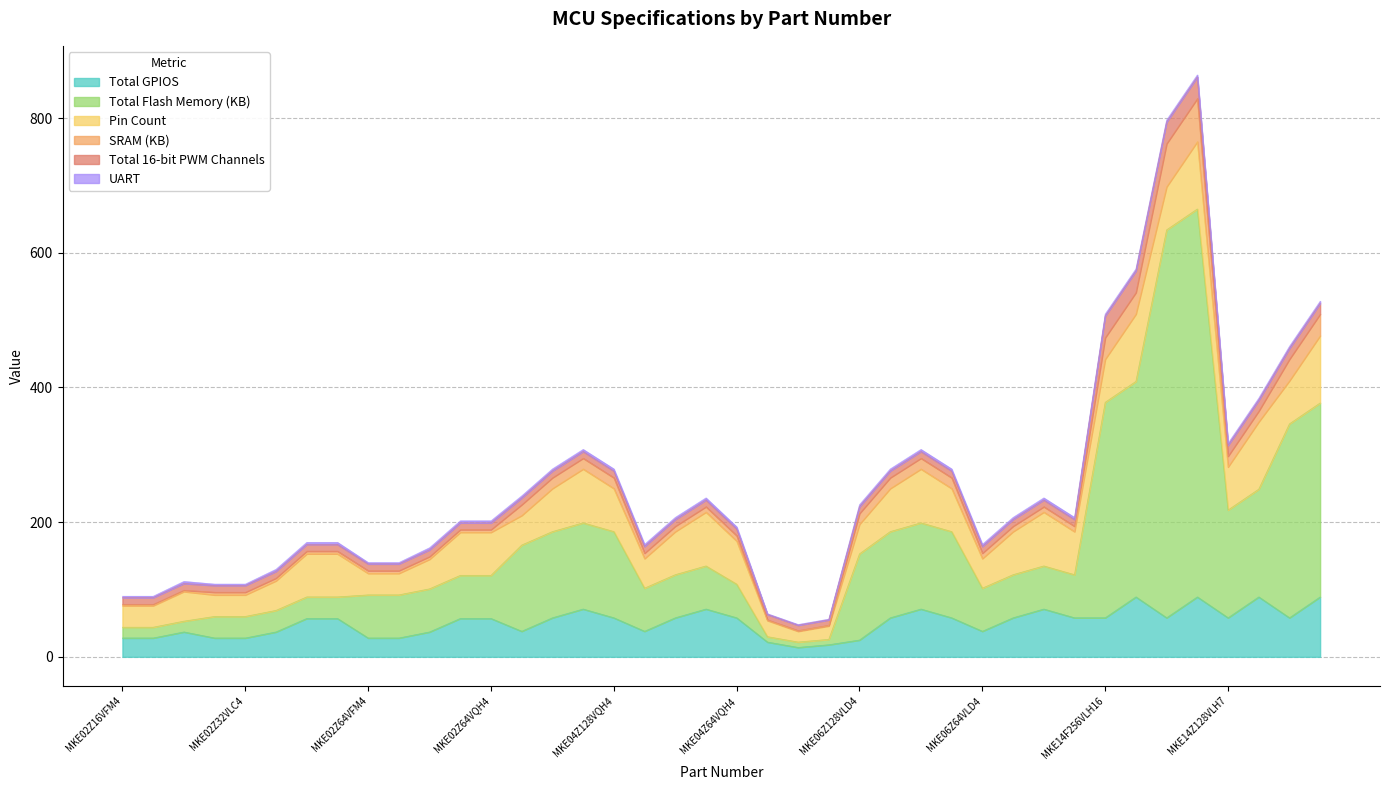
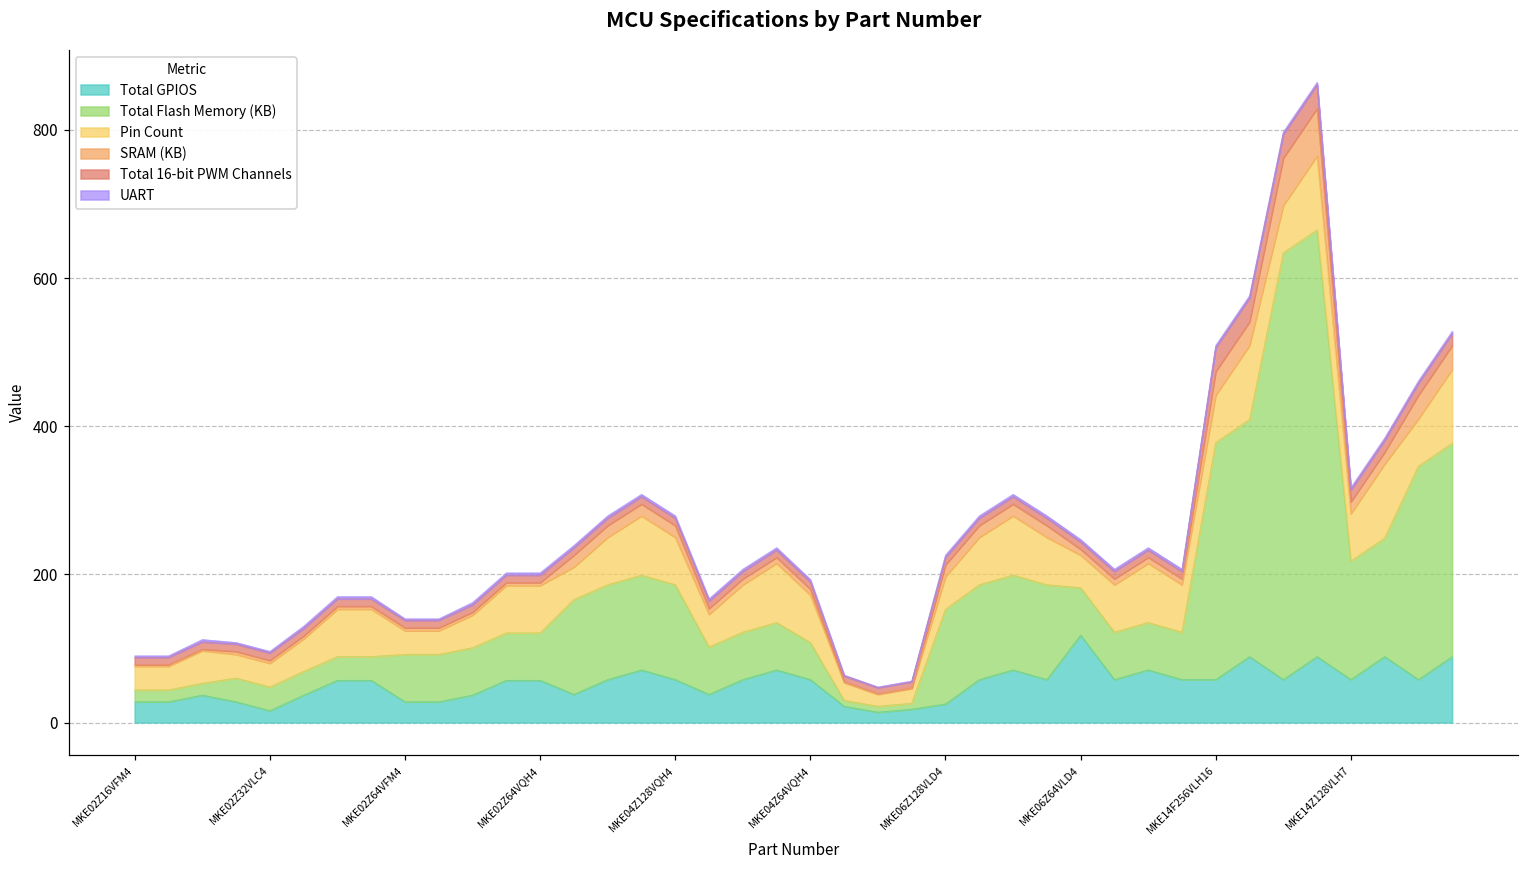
Total GPIOS, MKE02Z32VLC4: 30 -> 20
Total GPIOS, MKE06Z64VLD4: 40 -> 120
